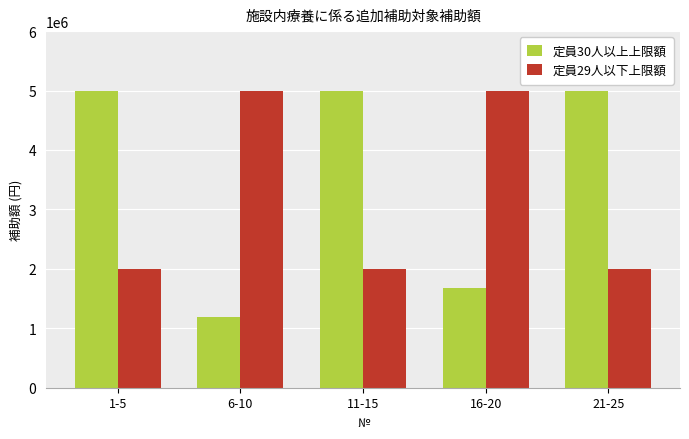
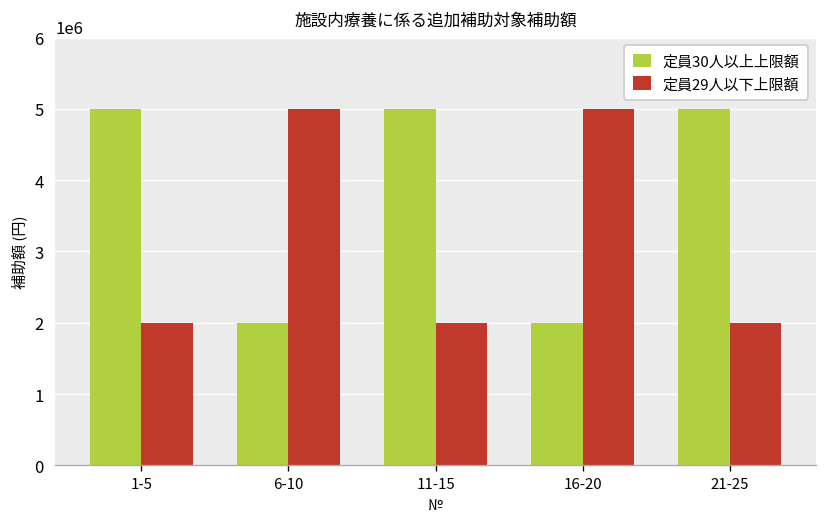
定員30人以上上限額, 6-10: 1200000 -> 2000000
定員30人以上上限額, 16-20: 1700000 -> 2000000
